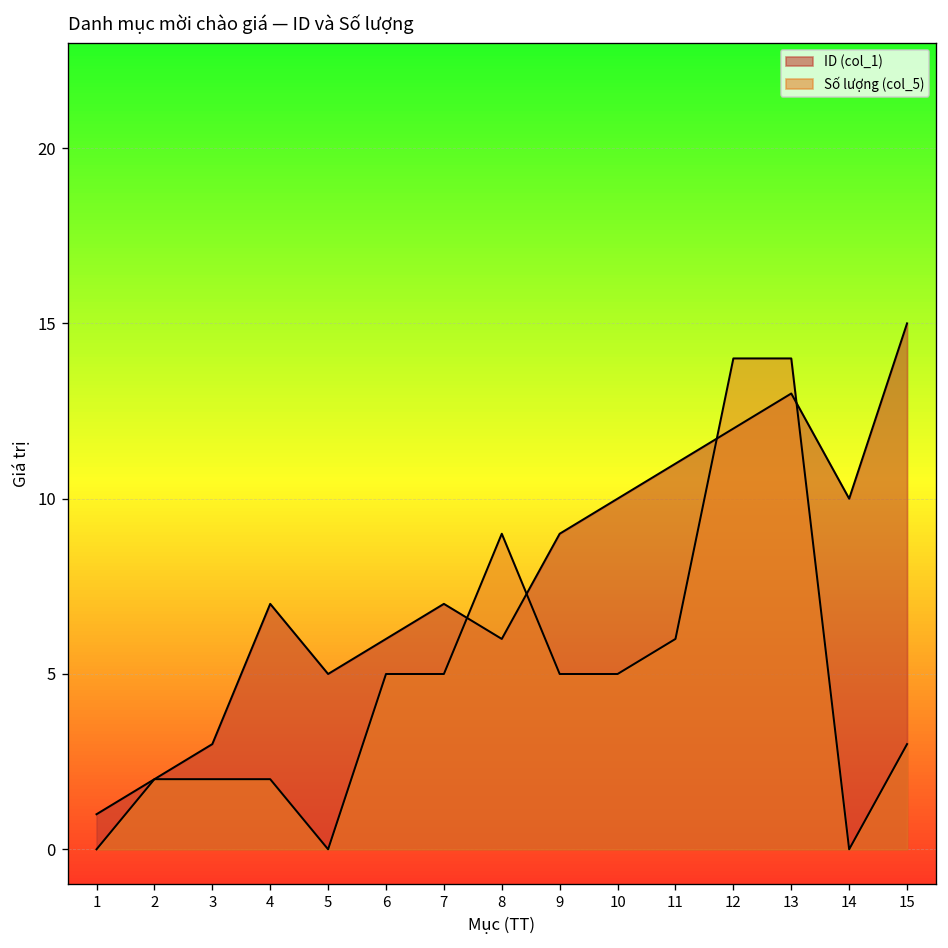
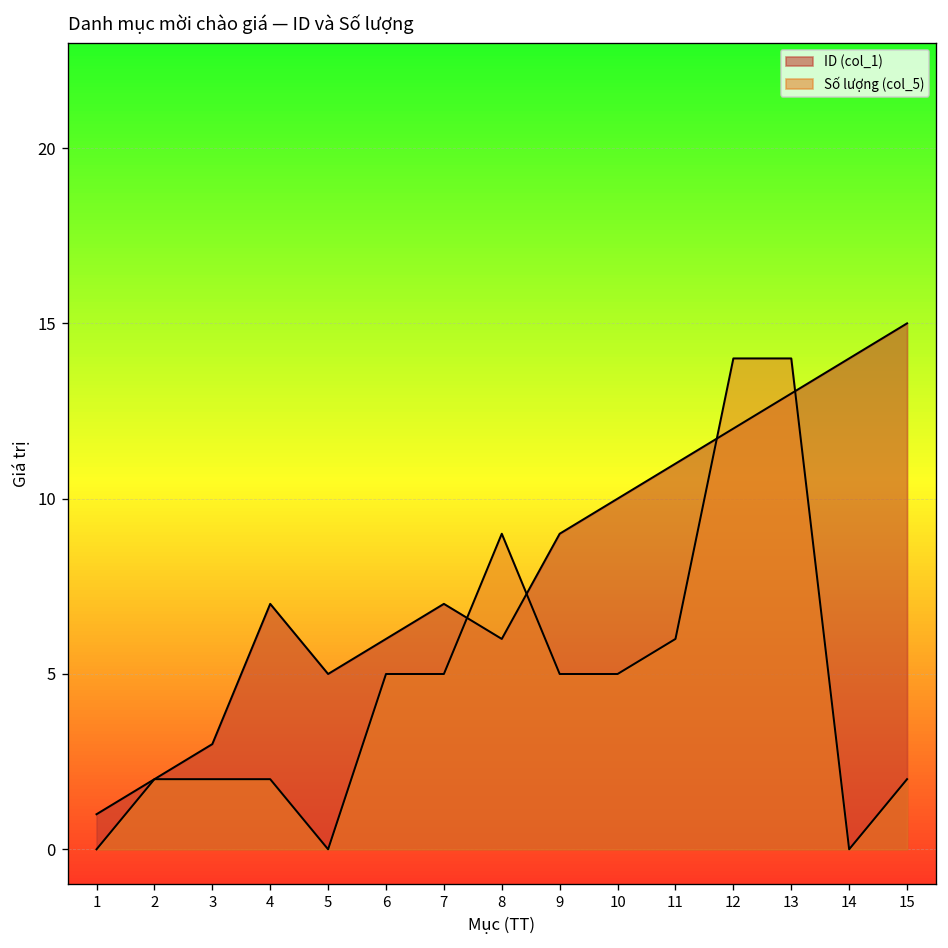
ID (col_1), 14: 10 -> 14
Số lượng (col_5), 15: 3 -> 2
